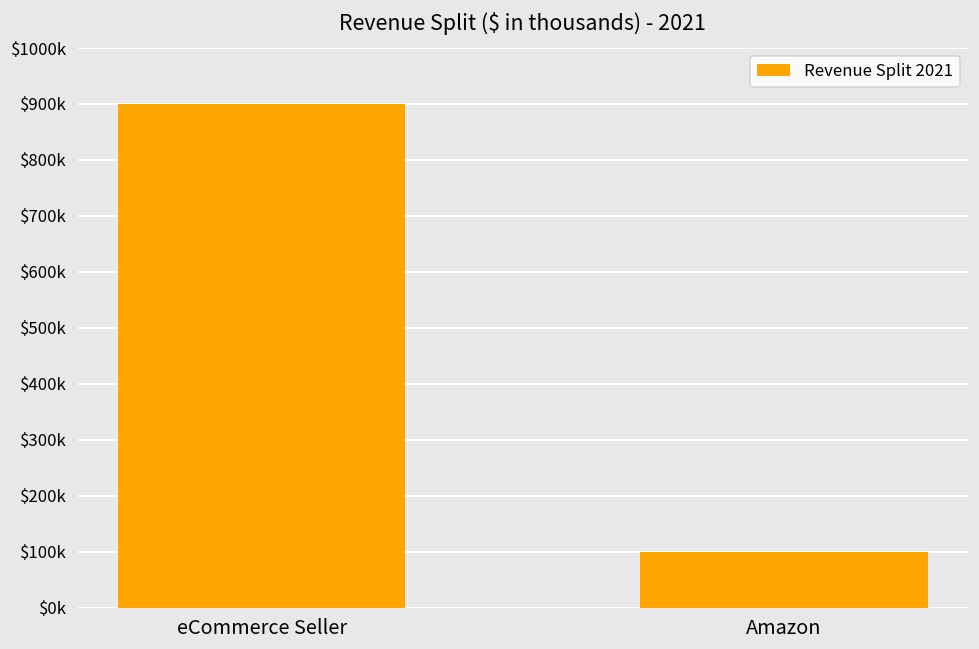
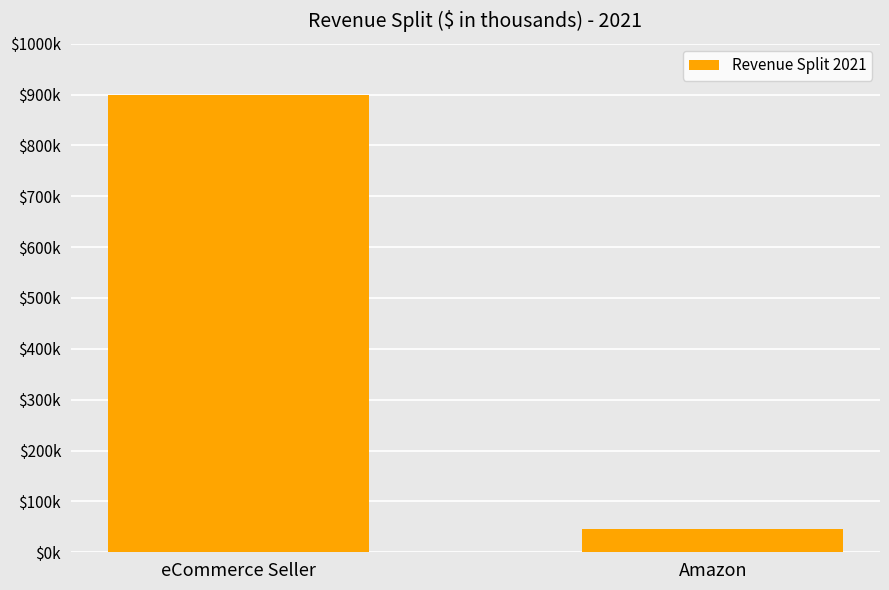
Amazon: $100000 -> $50000
